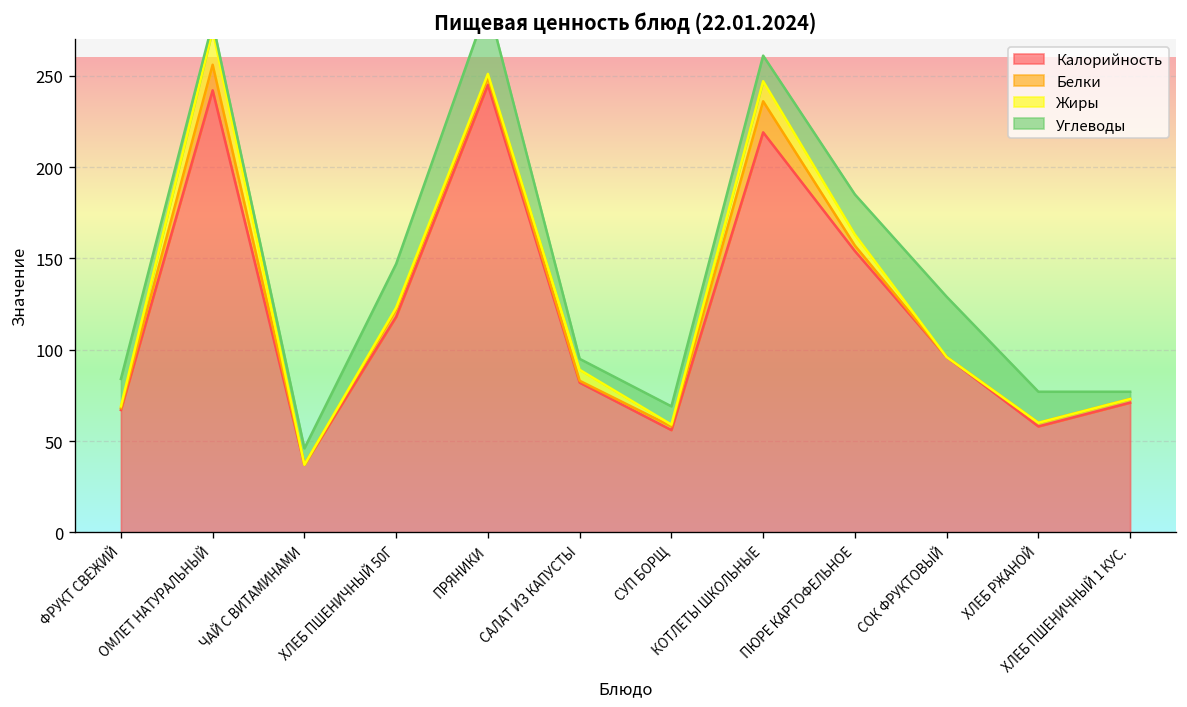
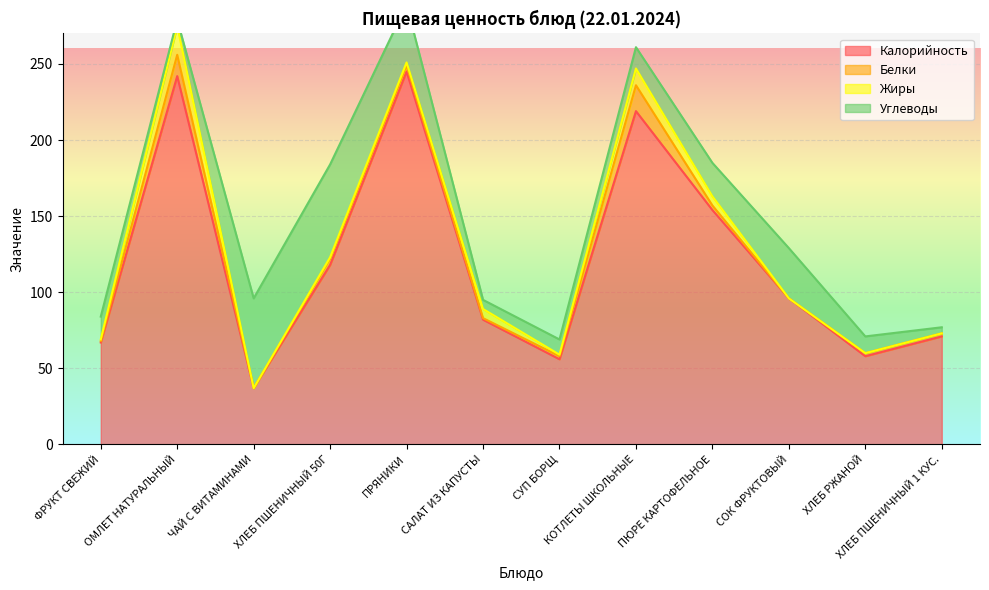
Углеводы, ЧАЙ С ВИТАМИНАМИ: 9 -> 59
Углеводы, ХЛЕБ ПШЕНИЧНЫЙ 50Г: 24 -> 61
Углеводы, ХЛЕБ РЖАНОЙ: 17 -> 11
